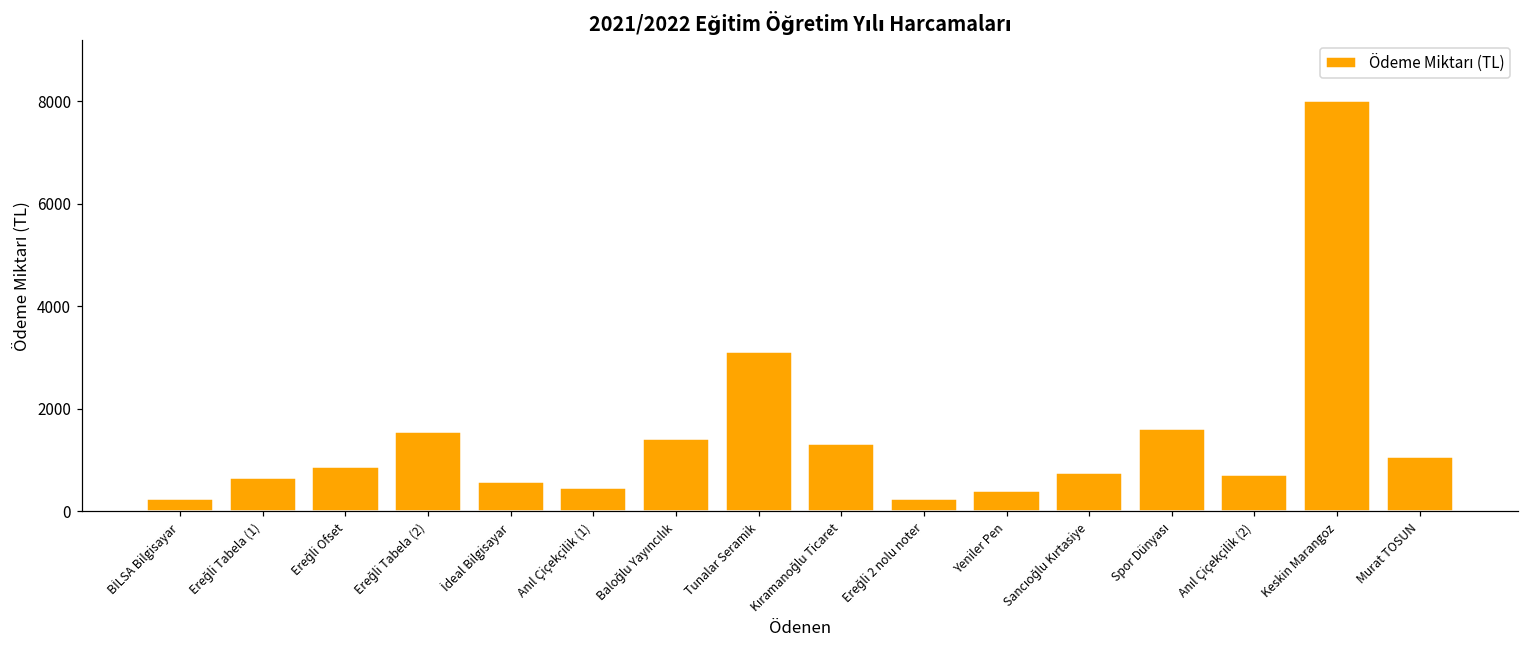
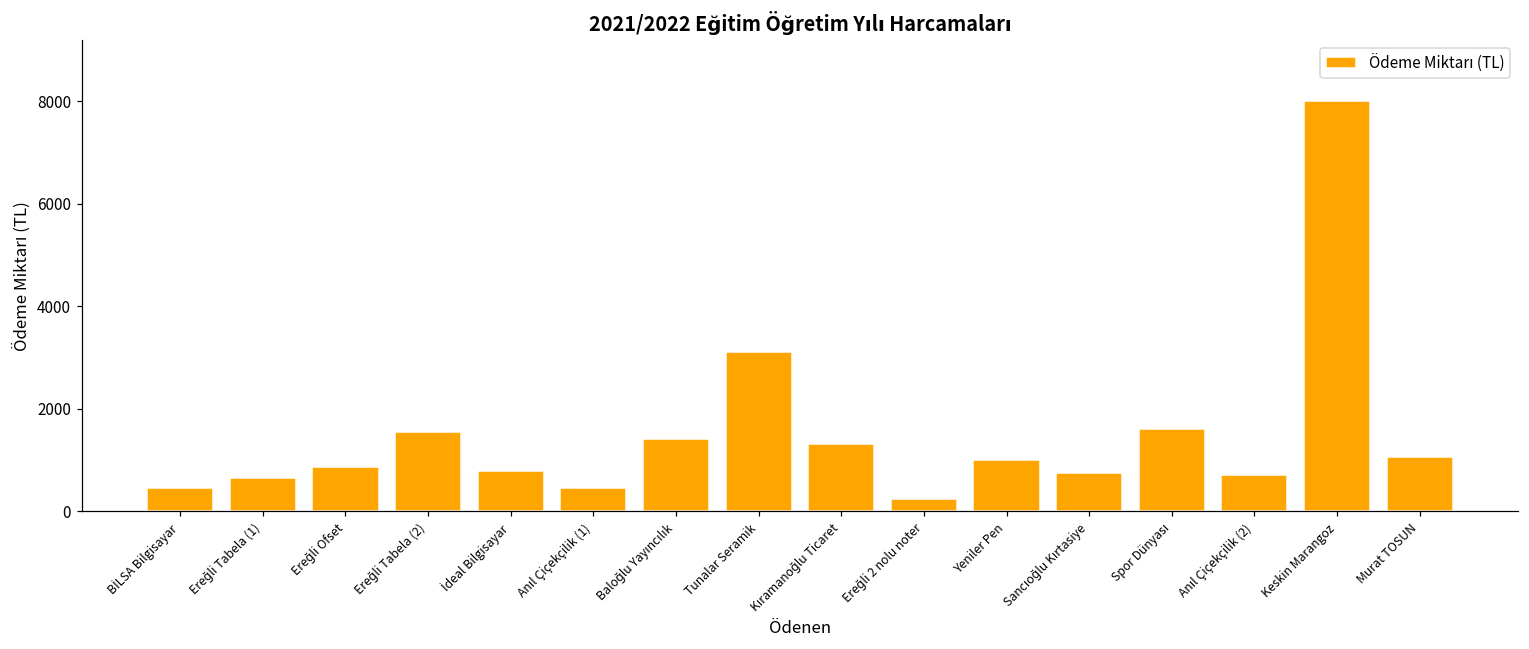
BİLSA Bilgisayar: 200 -> 500
İdeal Bilgisayar: 600 -> 800
Yeniler Pen: 400 -> 1000
